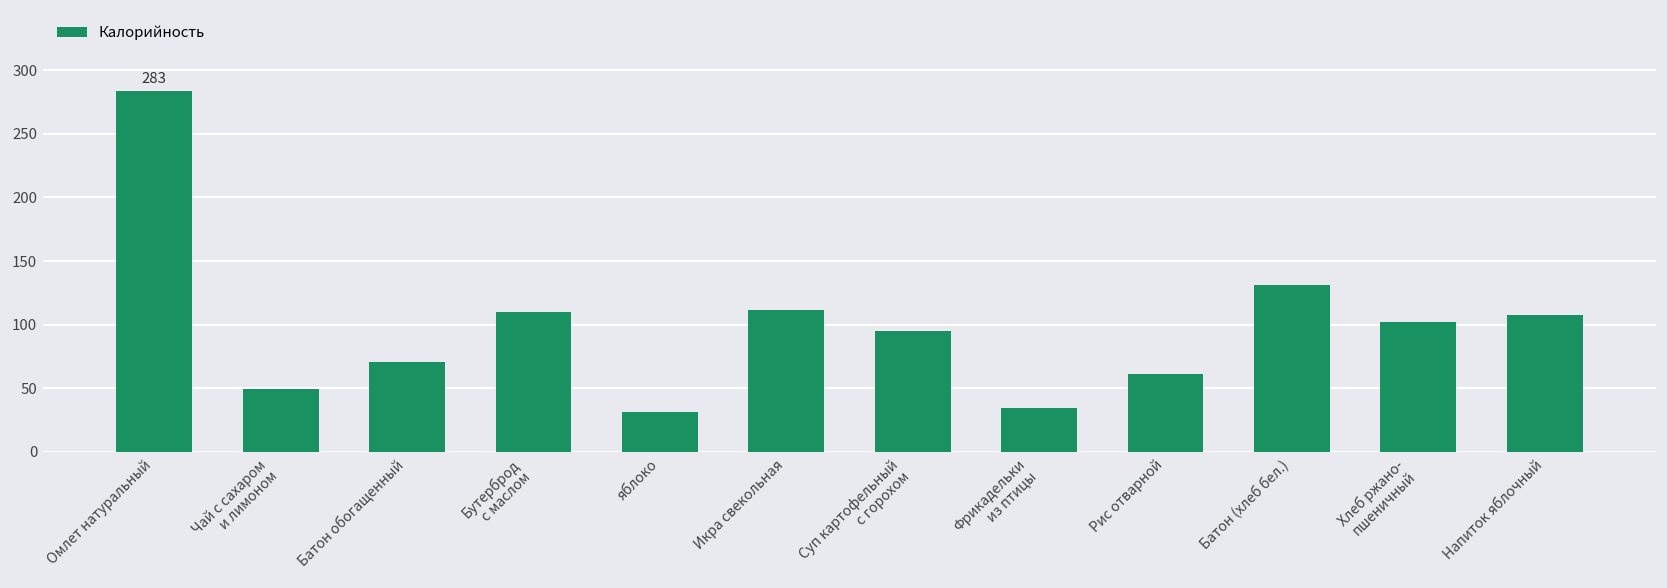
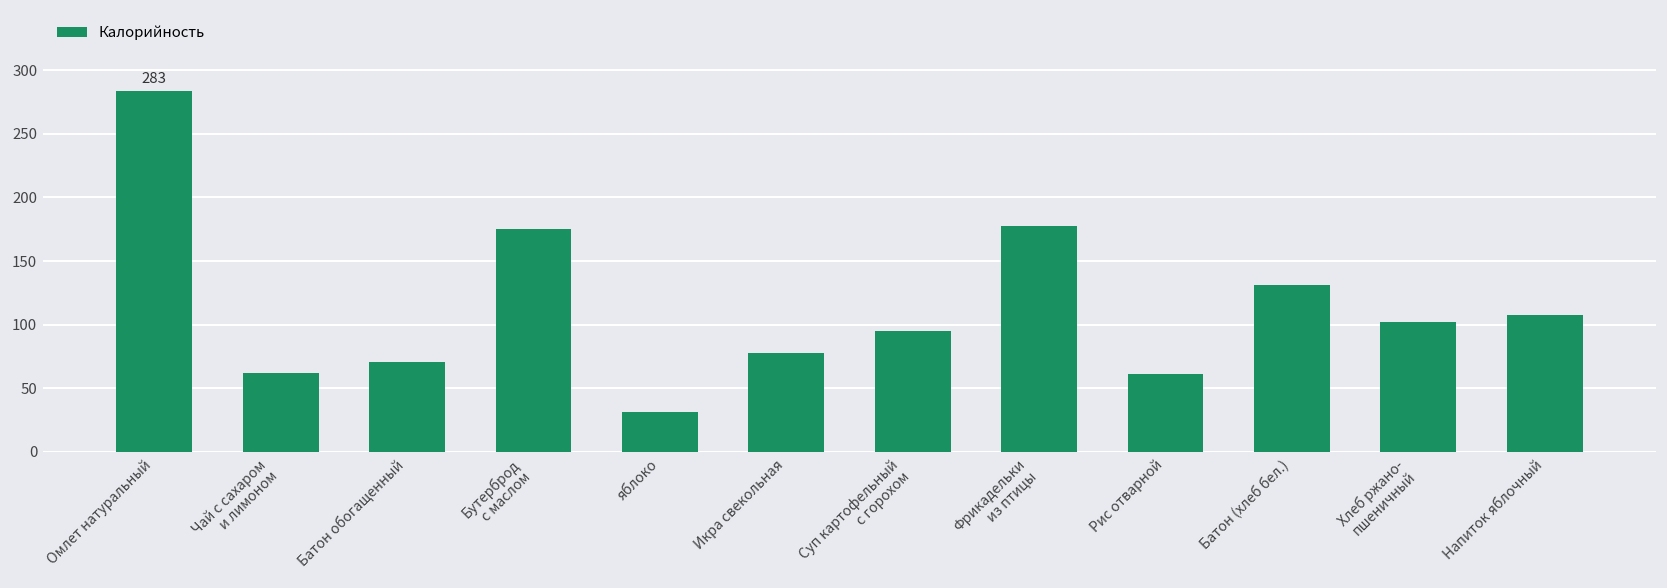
Чай с сахаром и лимоном: 49 -> 62
Бутерброд с маслом: 110 -> 175
Икра свекольная: 111 -> 78
Фрикадельки из птицы: 34 -> 177
